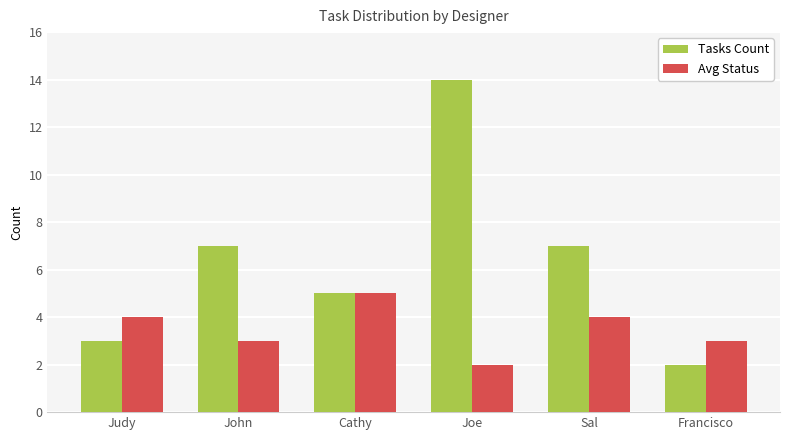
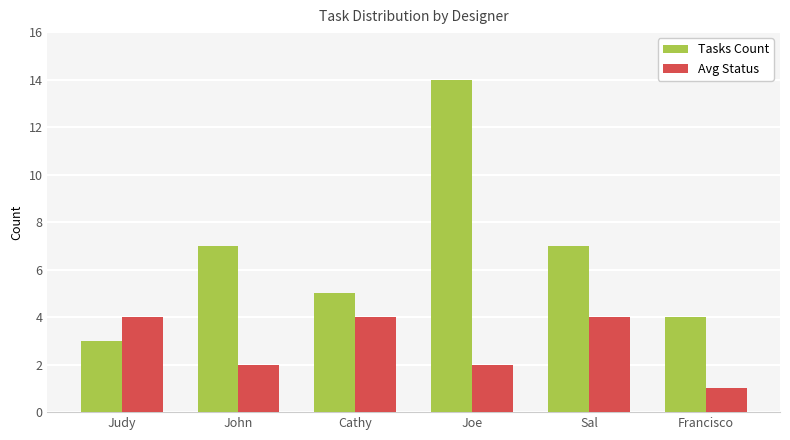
Avg Status, John: 3 -> 2
Avg Status, Cathy: 5 -> 4
Tasks Count, Francisco: 2 -> 4
Avg Status, Francisco: 3 -> 1
